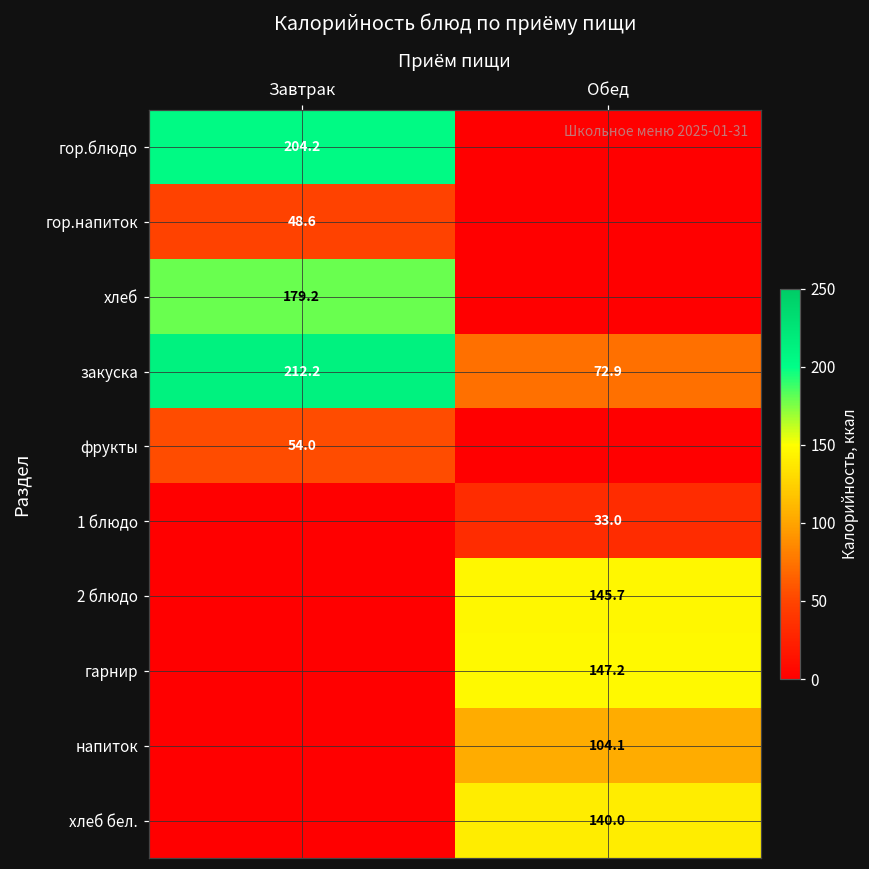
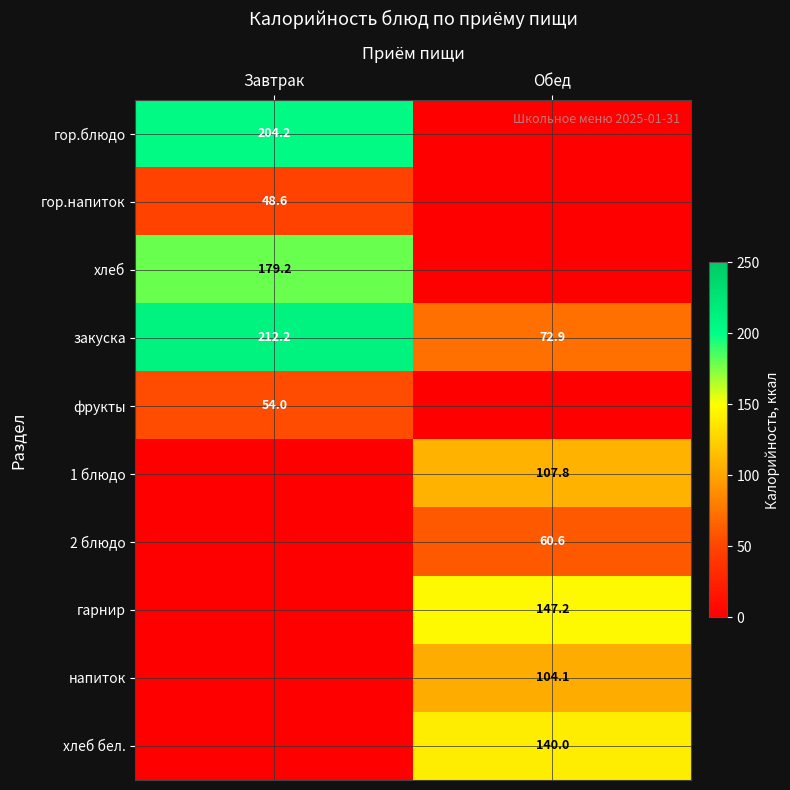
1 блюдо, Обед: 33.0 -> 107.8
2 блюдо, Обед: 145.7 -> 60.6
